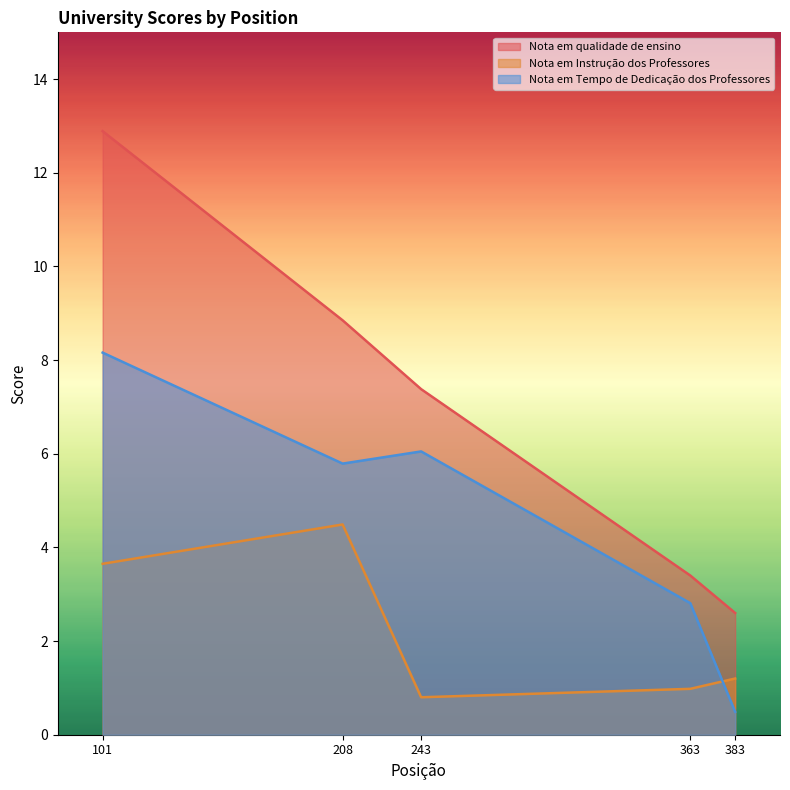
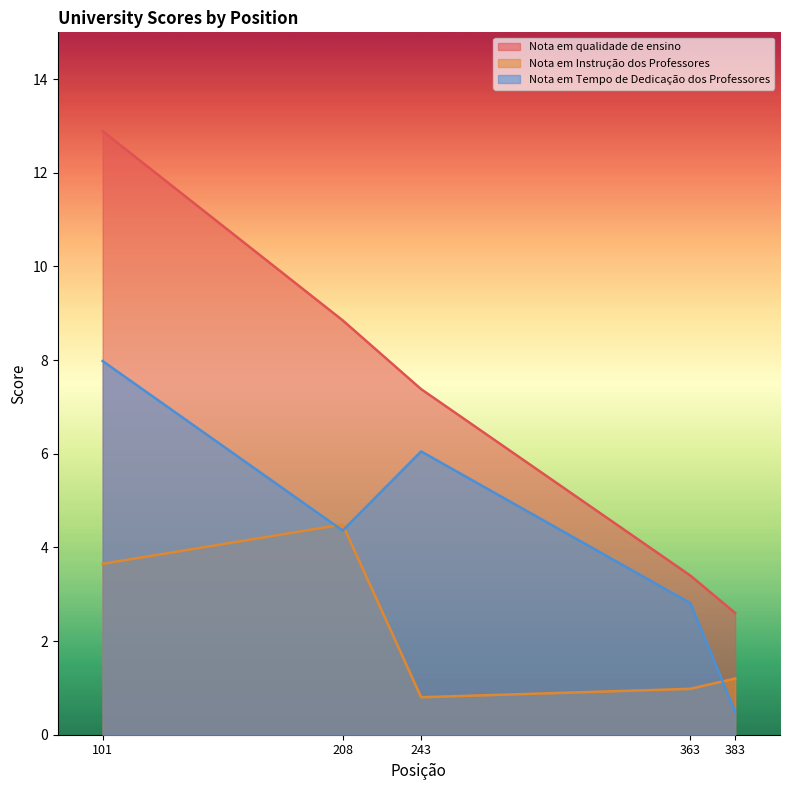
Nota em Tempo de Dedicação dos Professores, 101: 8.2 -> 8.0
Nota em Tempo de Dedicação dos Professores, 208: 5.8 -> 4.4
